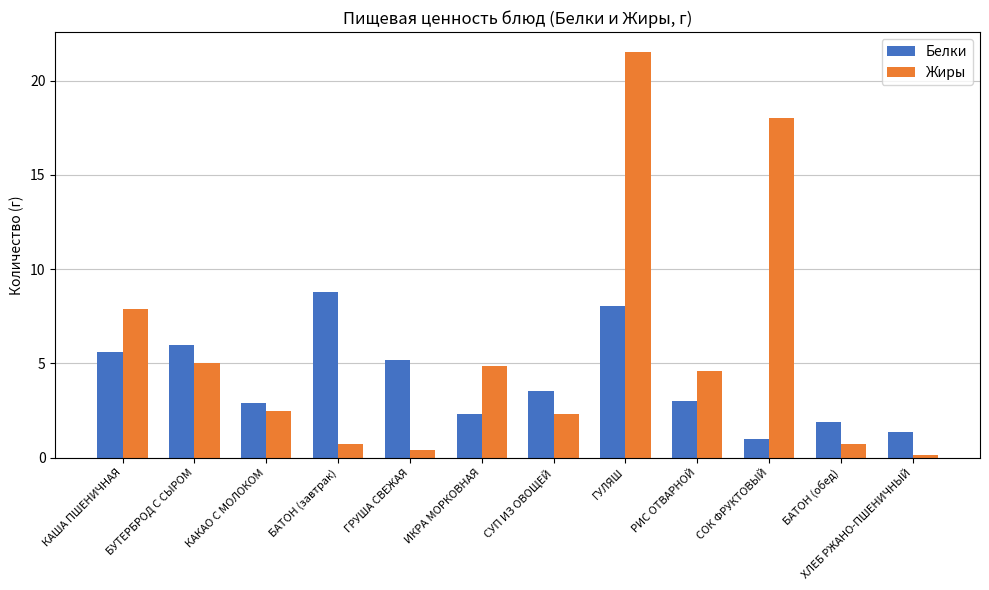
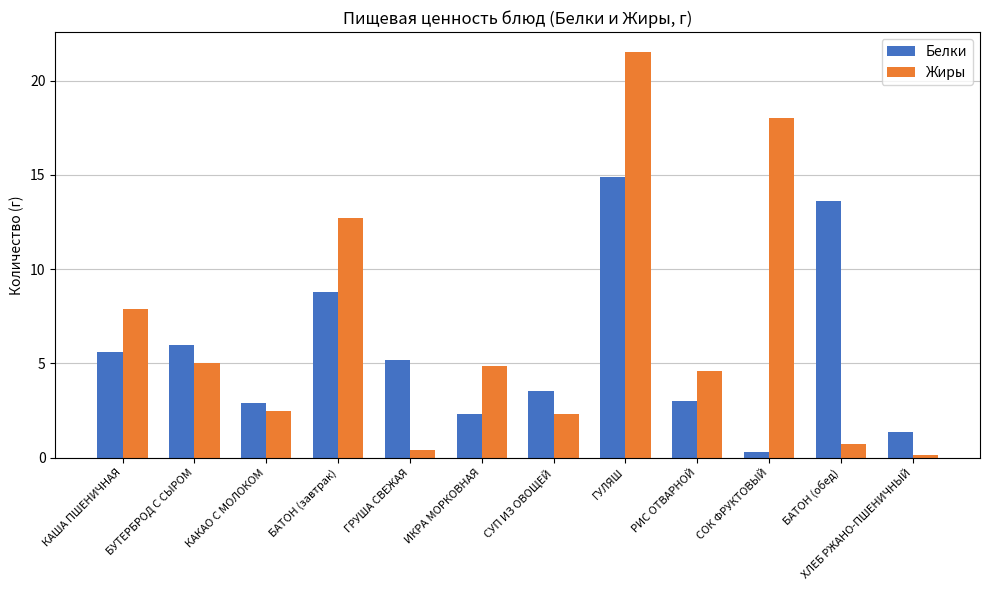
Жиры, БАТОН (завтрак): 0.7 -> 12.7
Белки, ГУЛЯШ: 8.1 -> 14.9
Белки, СОК ФРУКТОВЫЙ: 1.0 -> 0.3
Белки, БАТОН (обед): 1.9 -> 13.6
